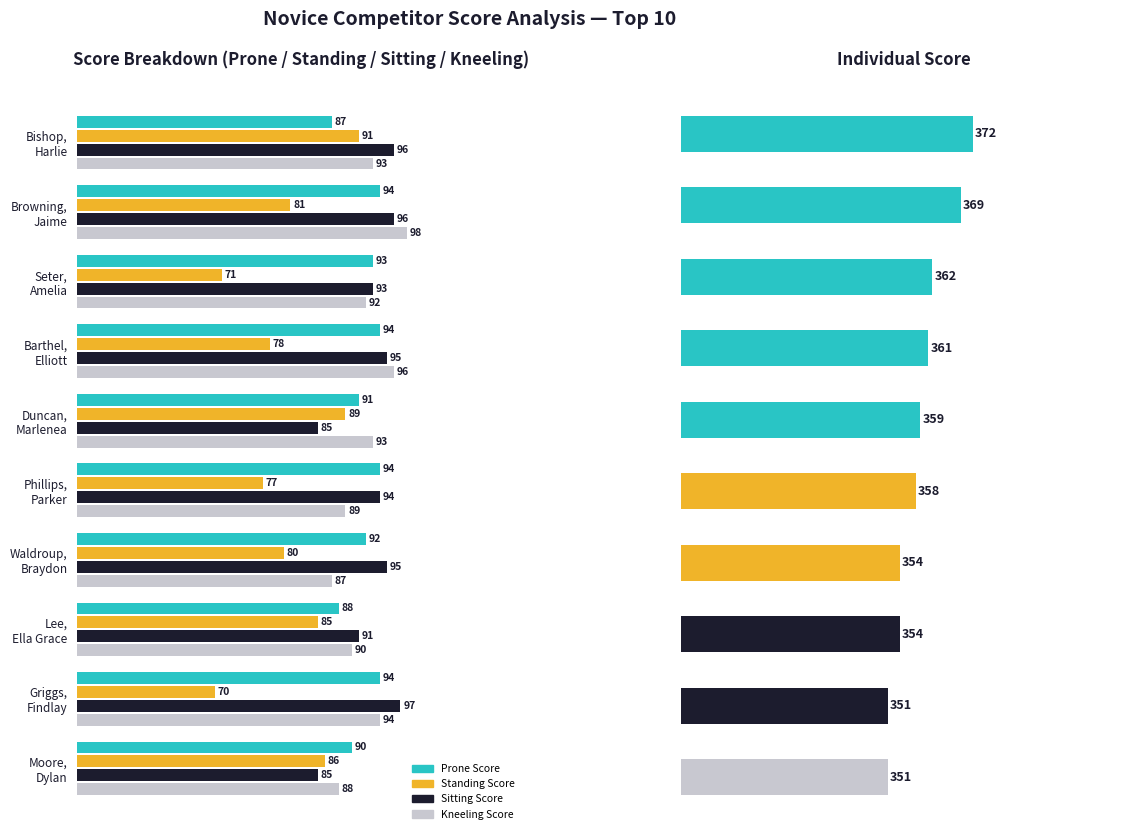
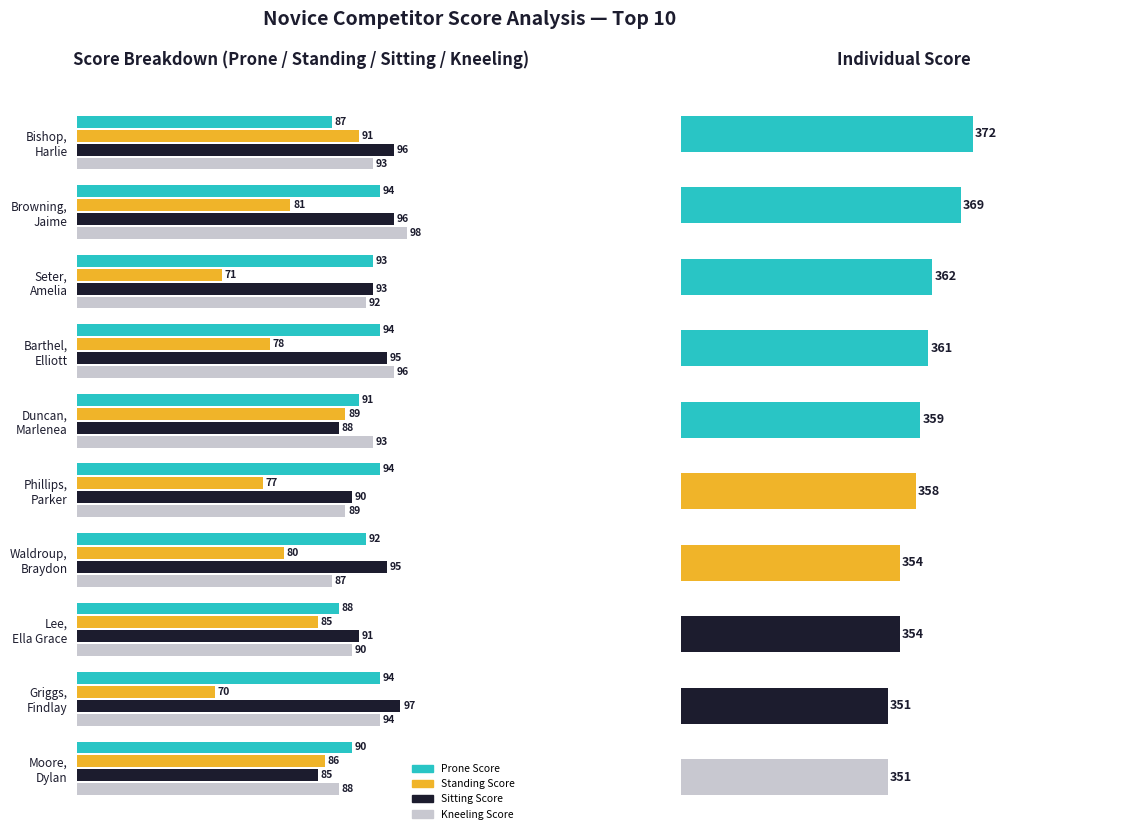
Score Breakdown (Prone / Standing / Sitting / Kneeling), Sitting Score, Duncan, Marlenea: 85 -> 88
Score Breakdown (Prone / Standing / Sitting / Kneeling), Sitting Score, Phillips, Parker: 94 -> 90
